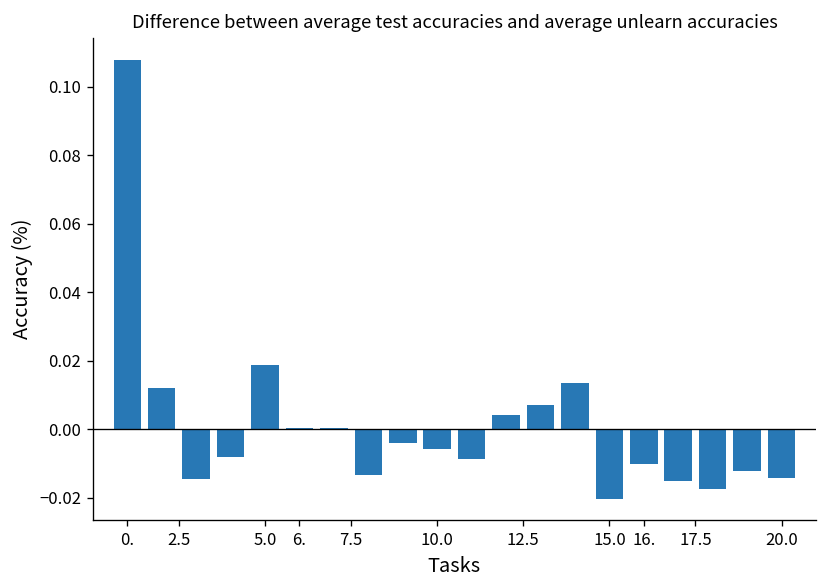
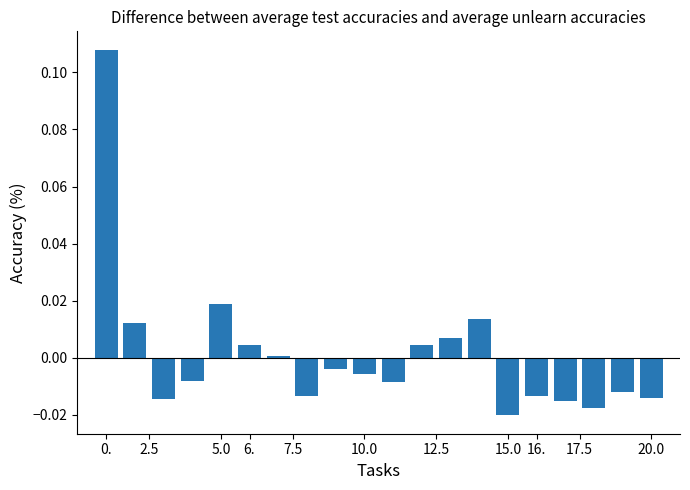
6.: 0.000 -> 0.004
16.: -0.010 -> -0.014
